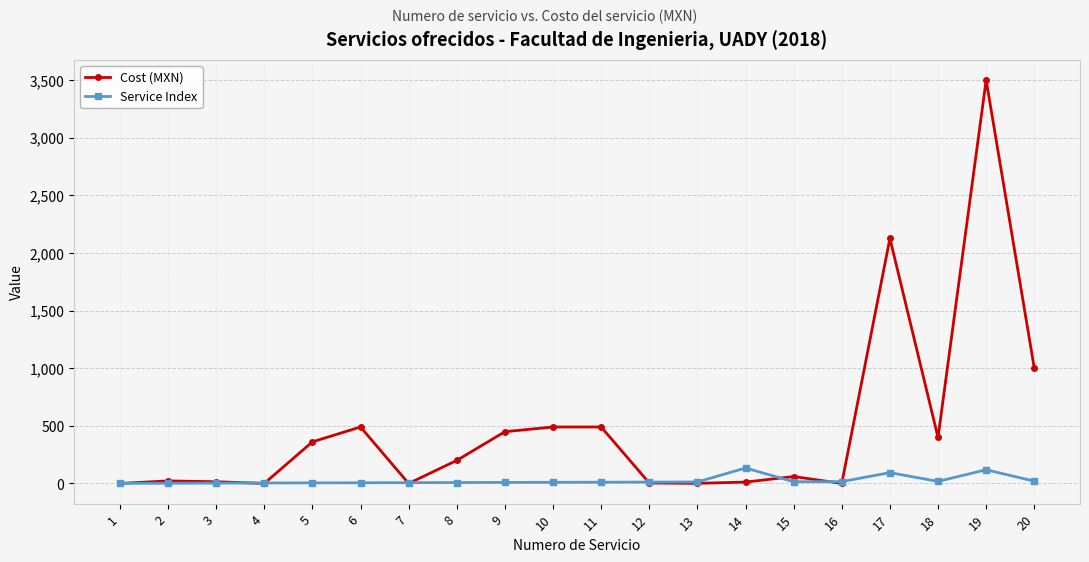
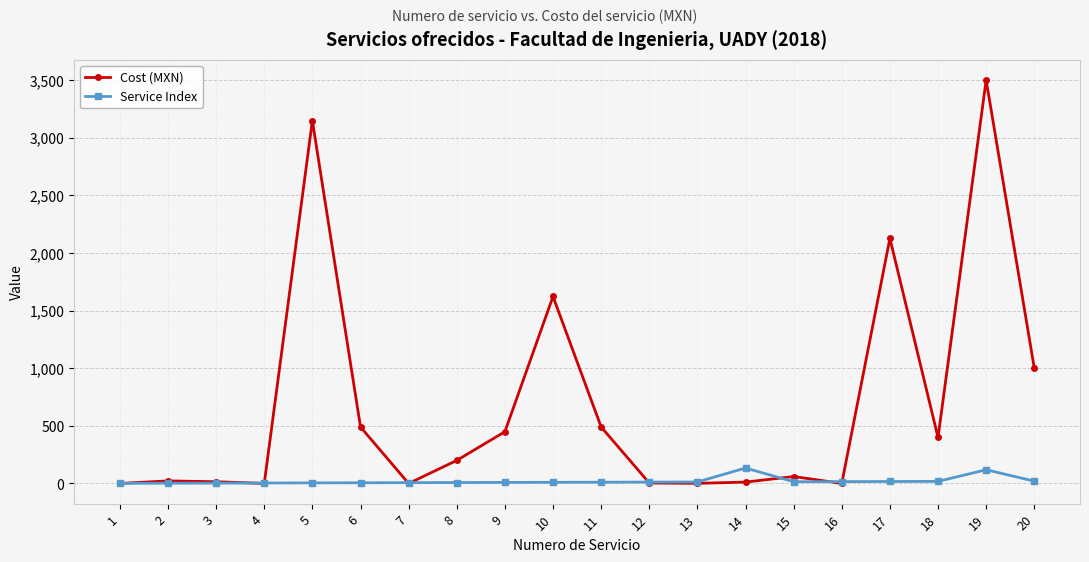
Cost (MXN), 5: 360 -> 3,150
Cost (MXN), 10: 490 -> 1,620
Service Index, 17: 90 -> 20
